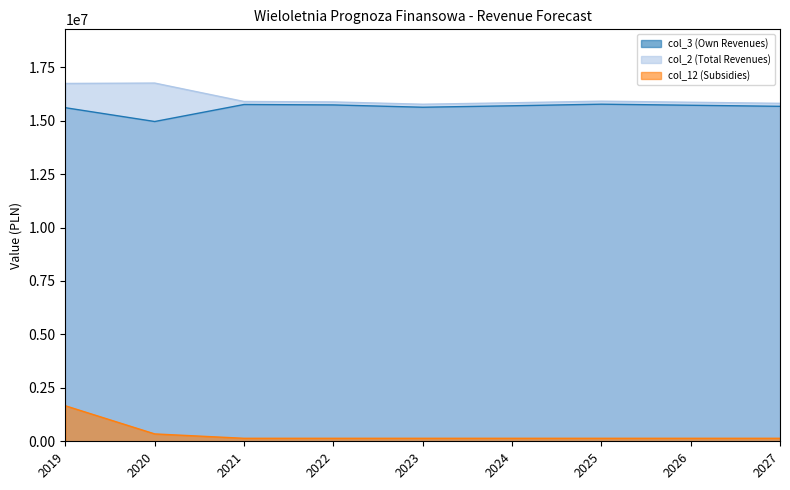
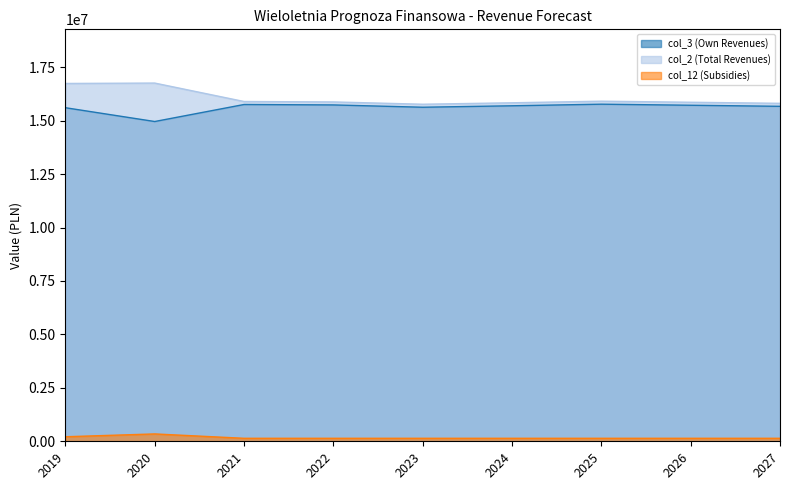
col_12 (Subsidies), 2019: 1700000 -> 200000
